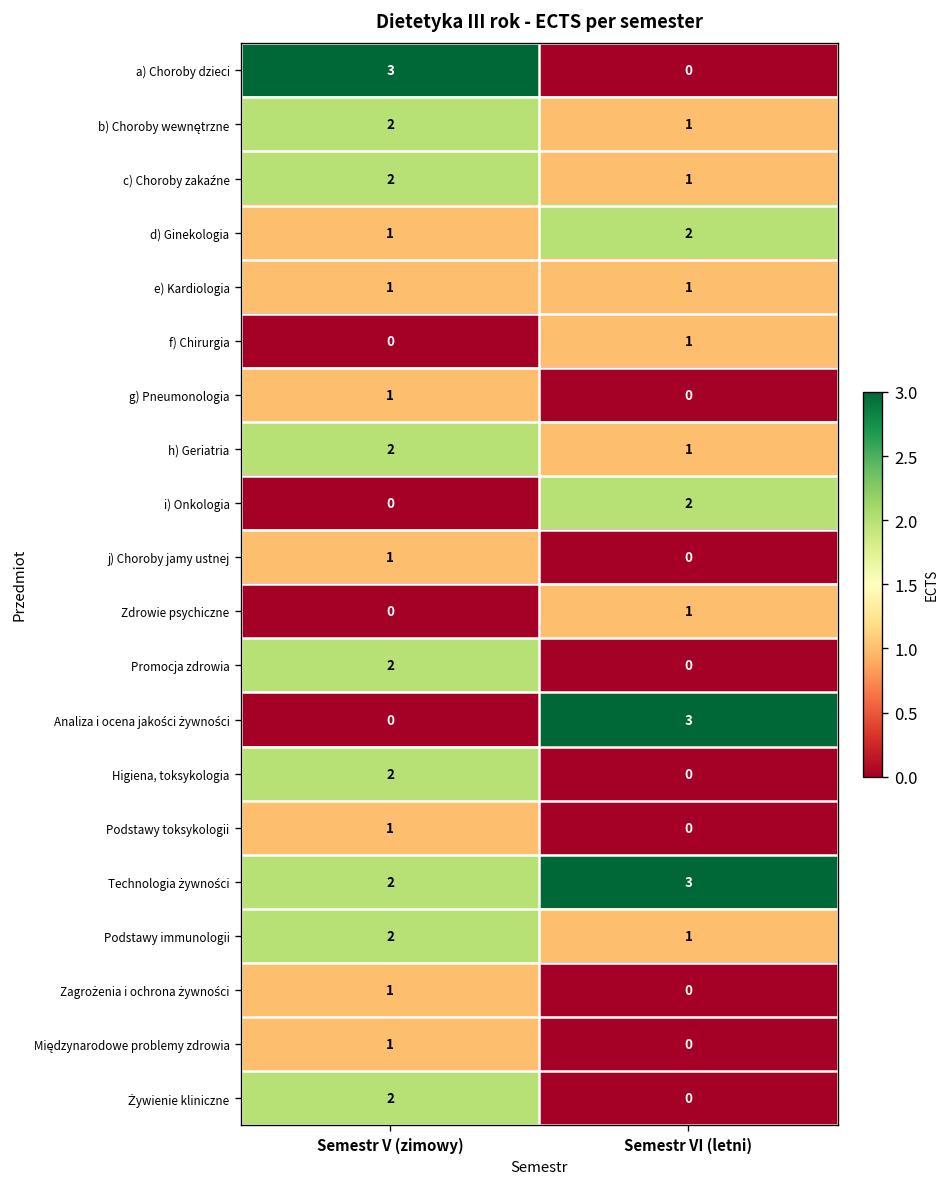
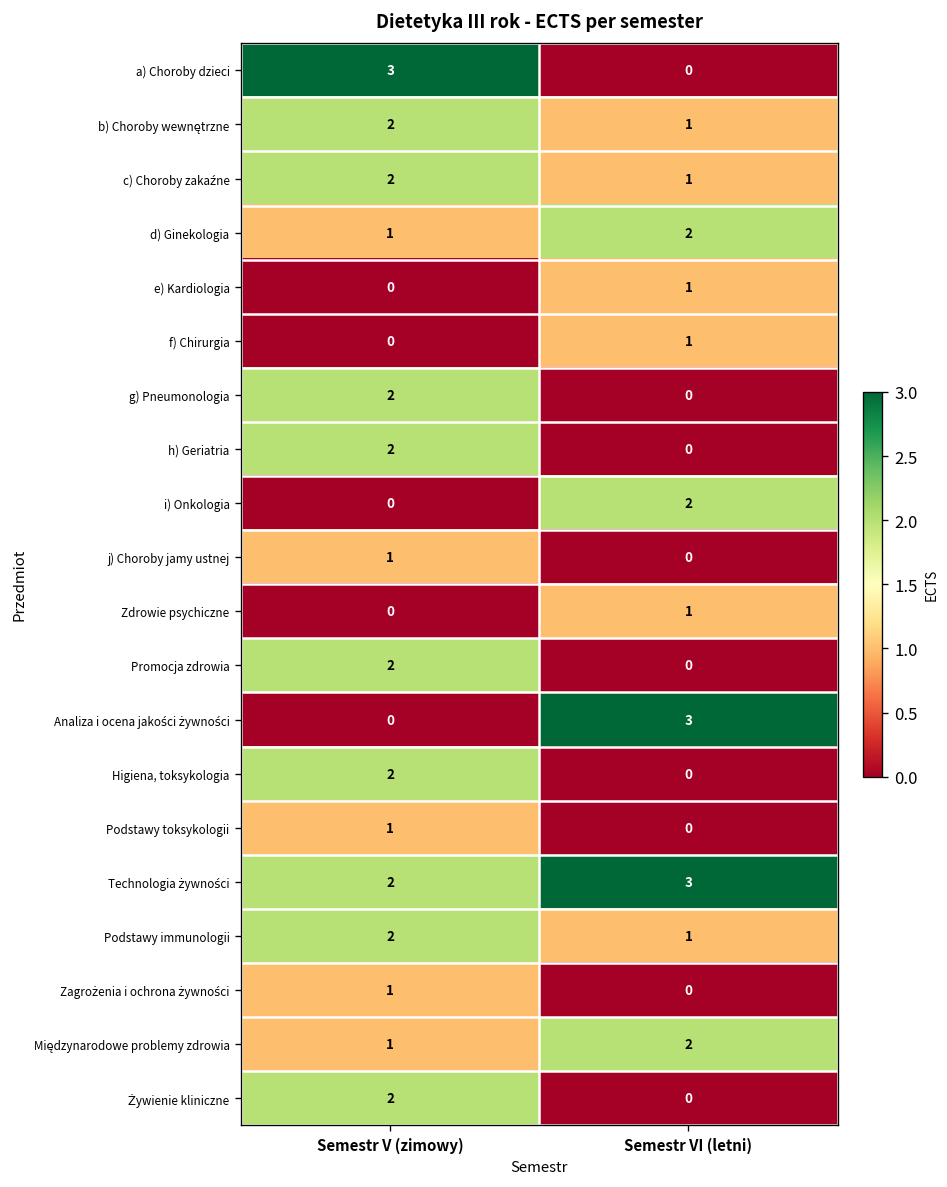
e) Kardiologia, Semestr V (zimowy): 1 -> 0
g) Pneumonologia, Semestr V (zimowy): 1 -> 2
h) Geriatria, Semestr VI (letni): 1 -> 0
Międzynarodowe problemy zdrowia, Semestr VI (letni): 0 -> 2
